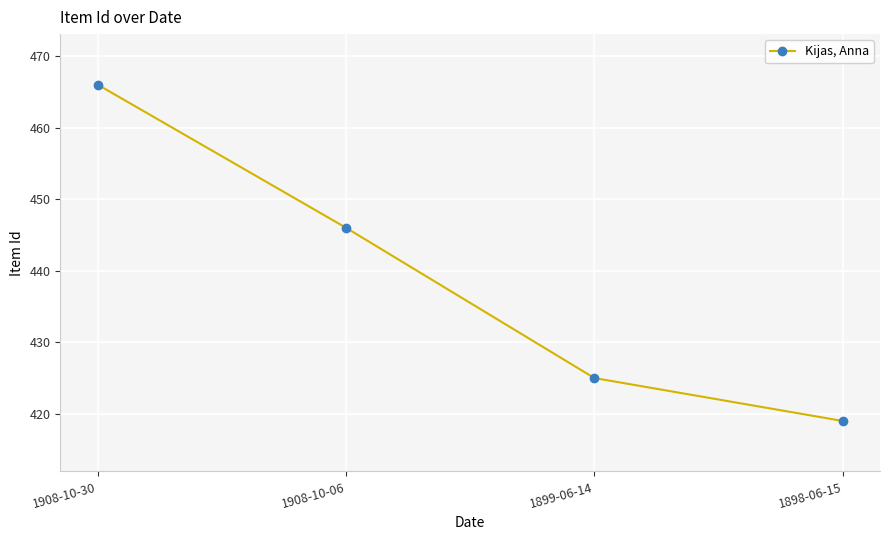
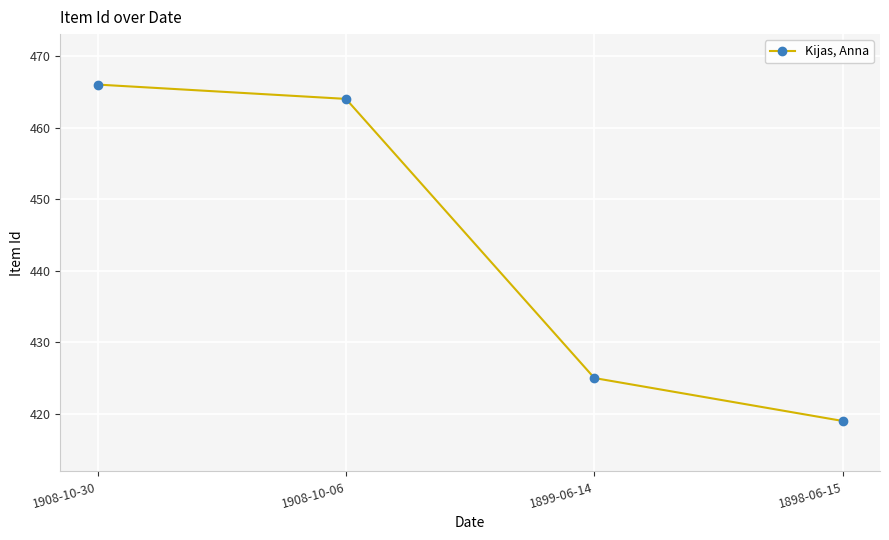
1908-10-06: 446 -> 464
